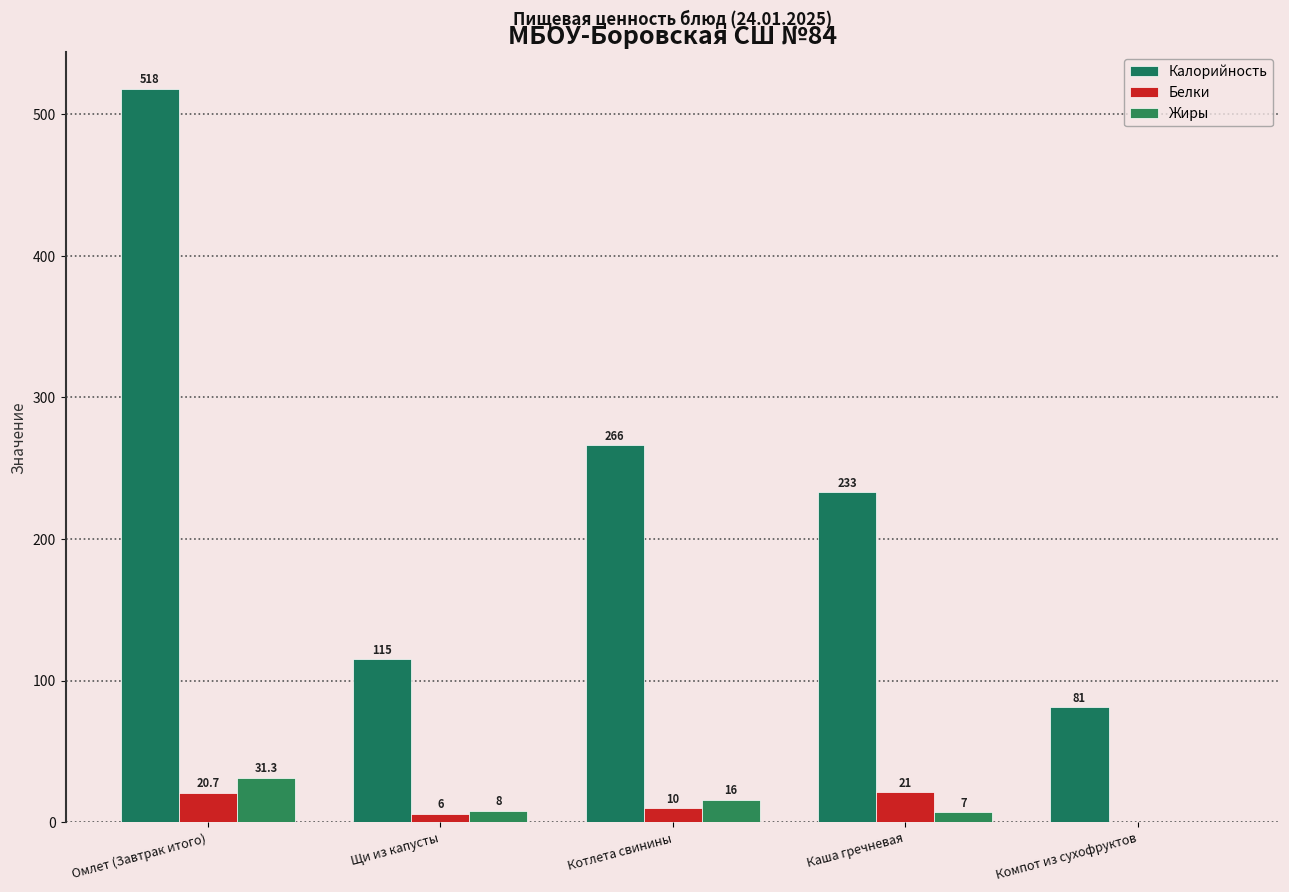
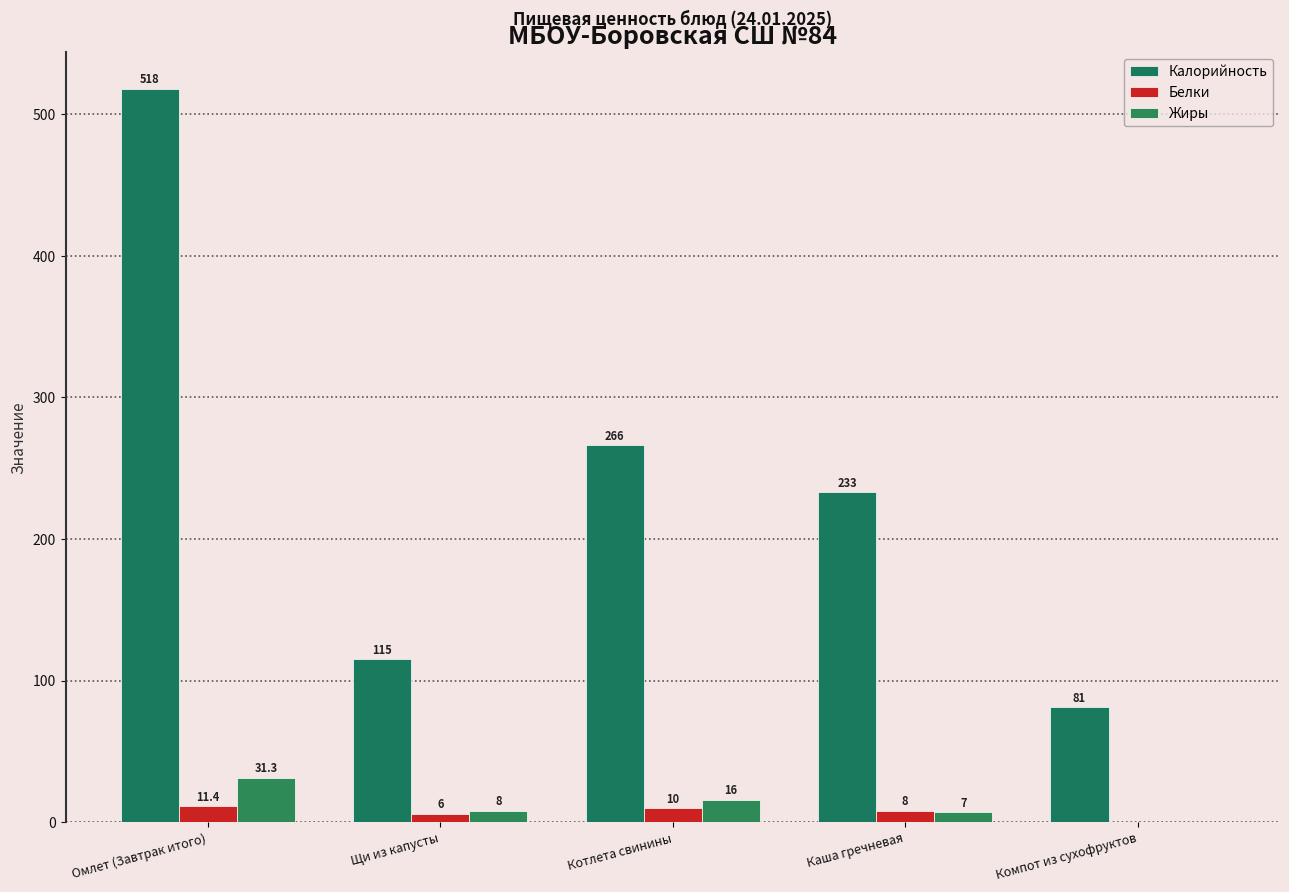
Белки, Омлет (Завтрак итого): 20.7 -> 11.4
Белки, Каша гречневая: 21 -> 8
